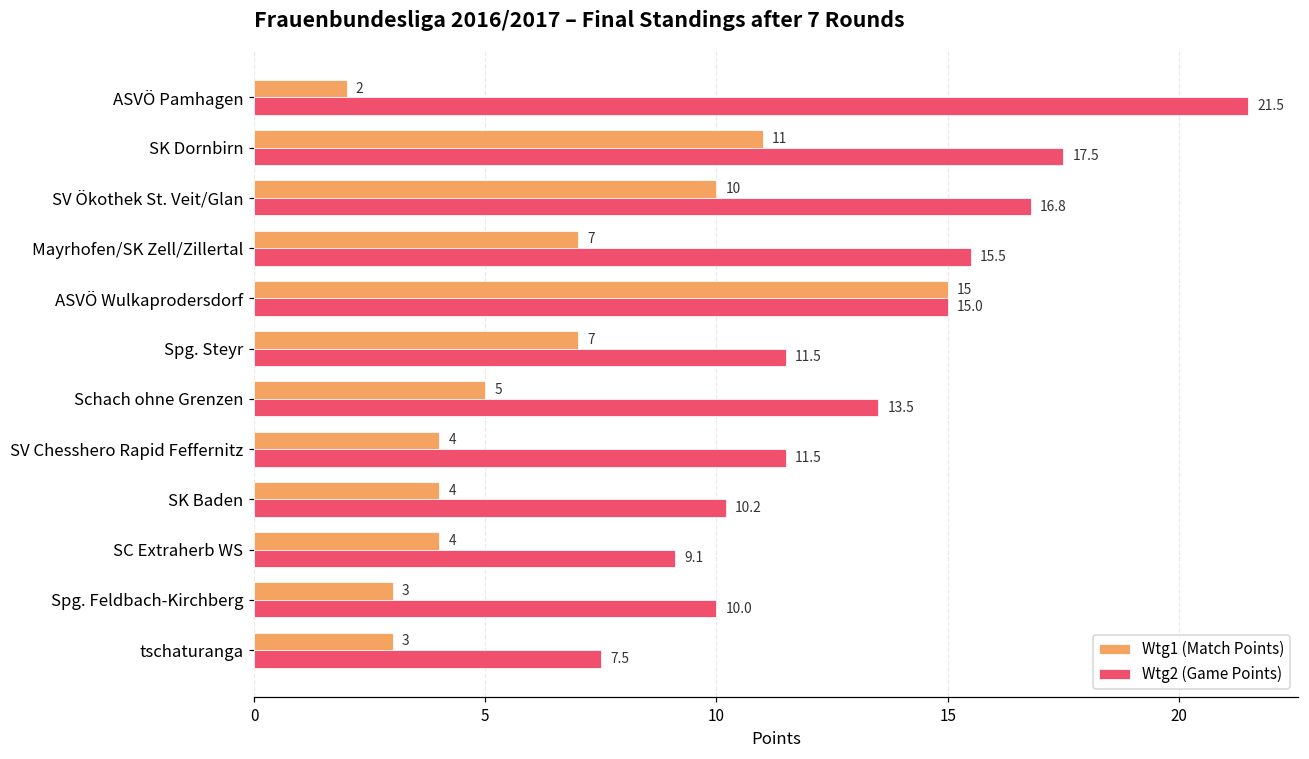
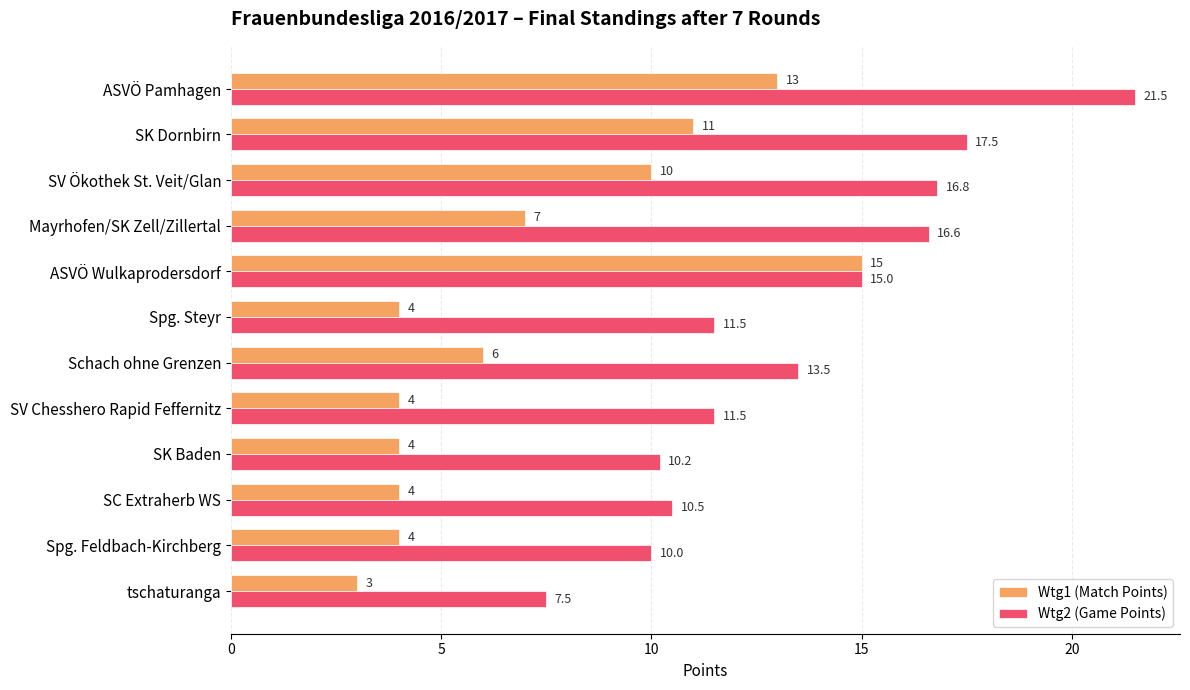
Wtg1 (Match Points), ASVÖ Pamhagen: 2 -> 13
Wtg2 (Game Points), Mayrhofen/SK Zell/Zillertal: 15.5 -> 16.6
Wtg1 (Match Points), Spg. Steyr: 7 -> 4
Wtg1 (Match Points), Schach ohne Grenzen: 5 -> 6
Wtg2 (Game Points), SC Extraherb WS: 9.1 -> 10.5
Wtg1 (Match Points), Spg. Feldbach-Kirchberg: 3 -> 4
